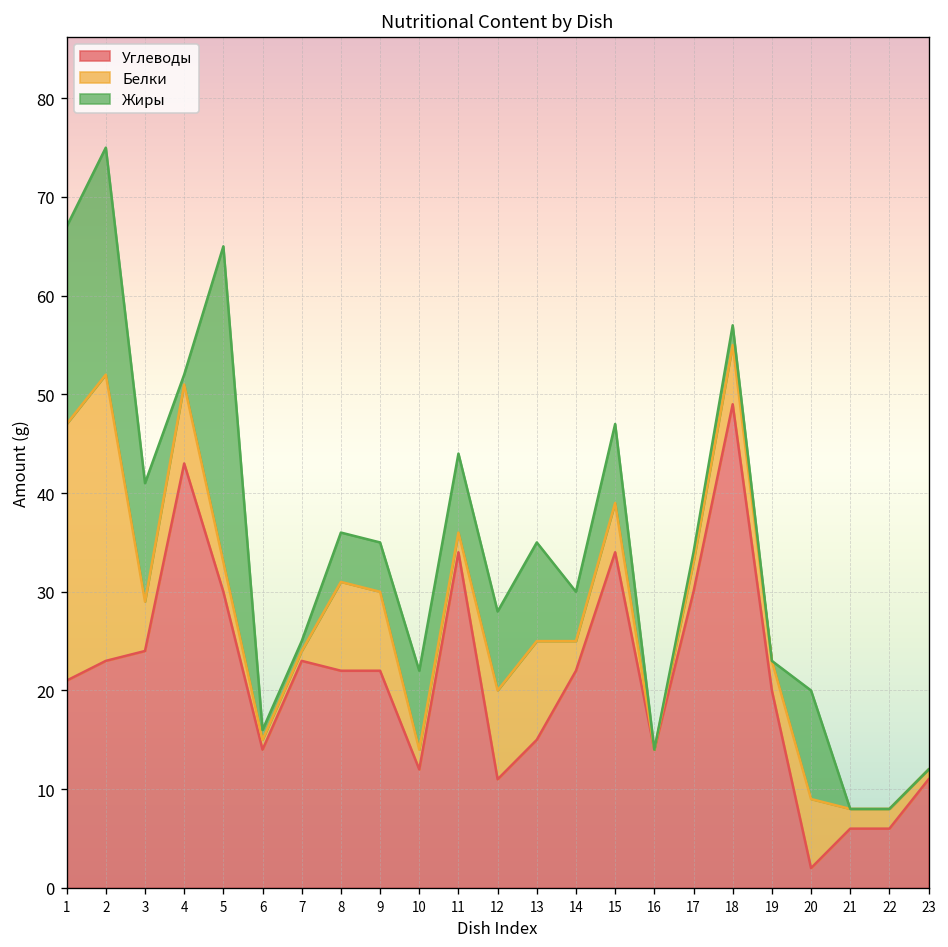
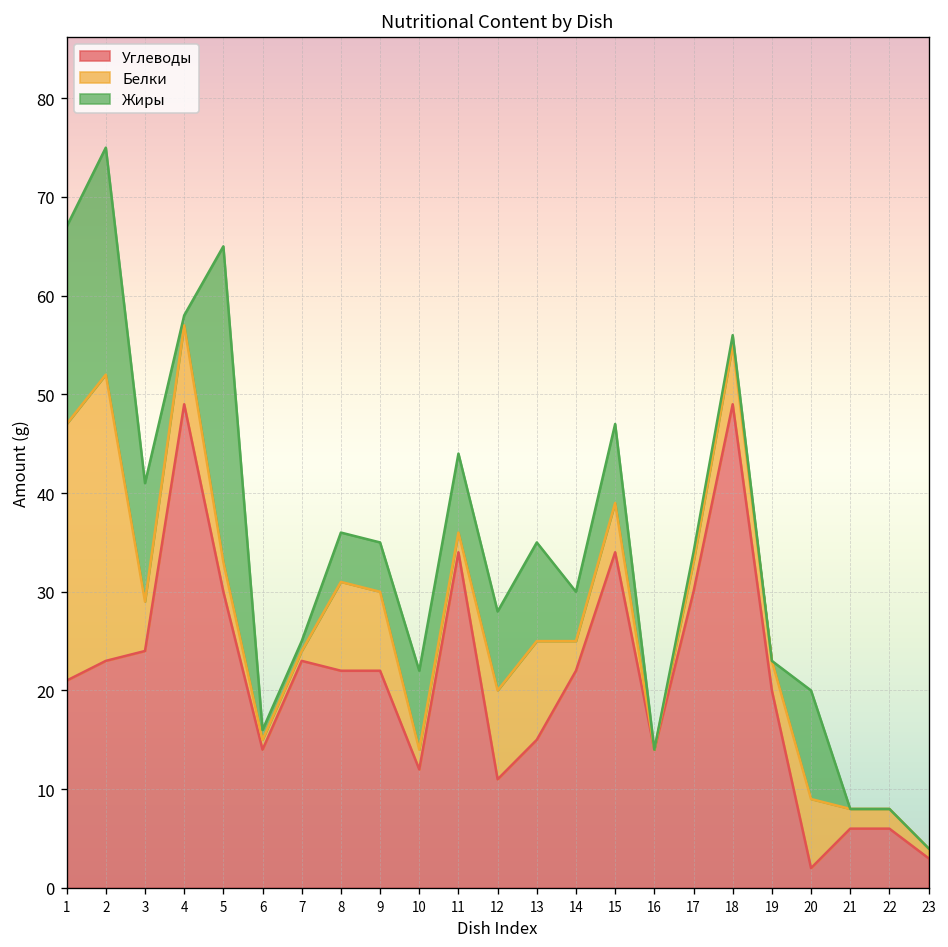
Углеводы, 4: 43 -> 49
Жиры, 18: 2 -> 1
Углеводы, 23: 11 -> 3
